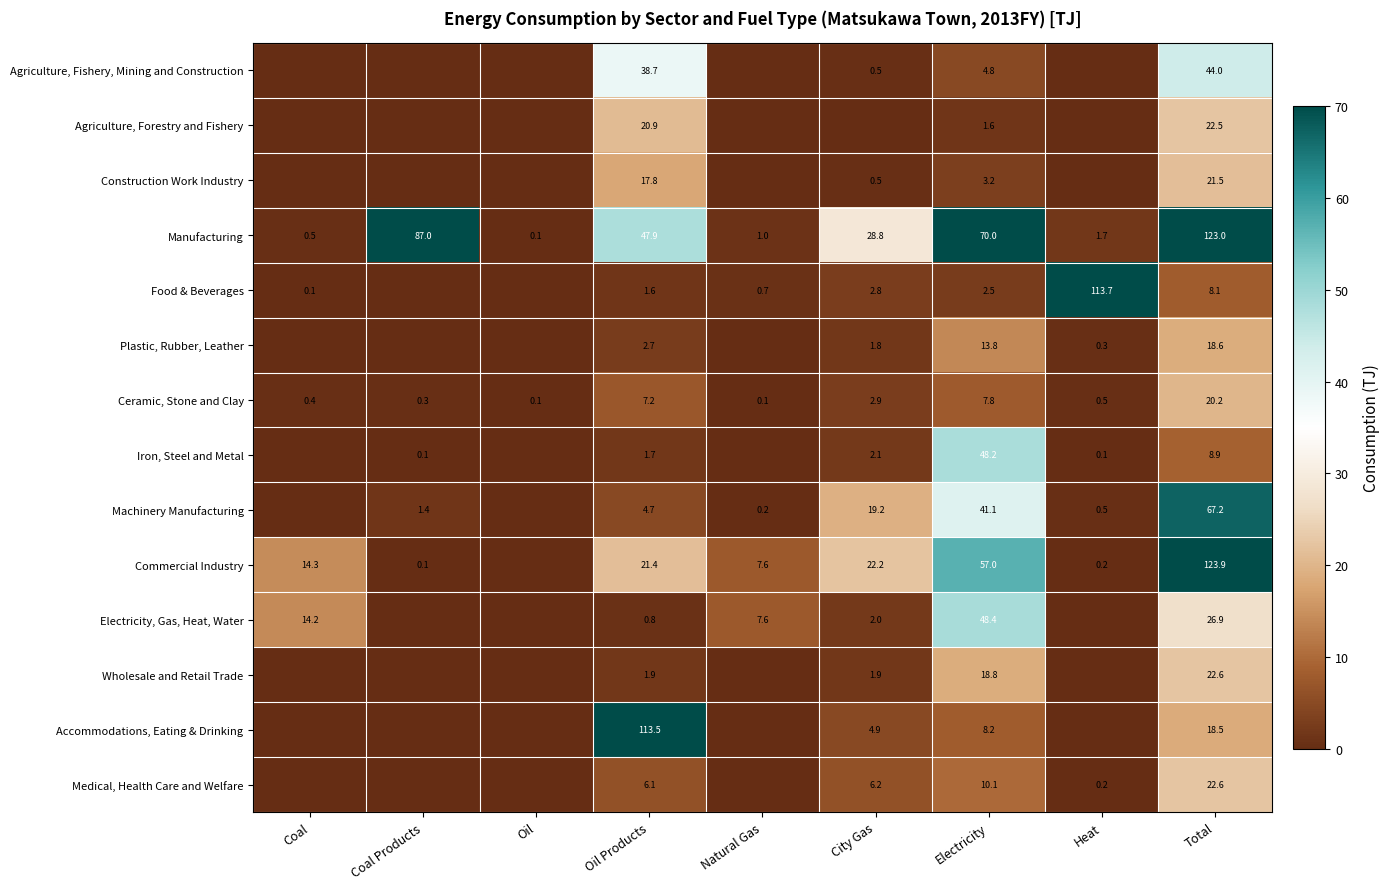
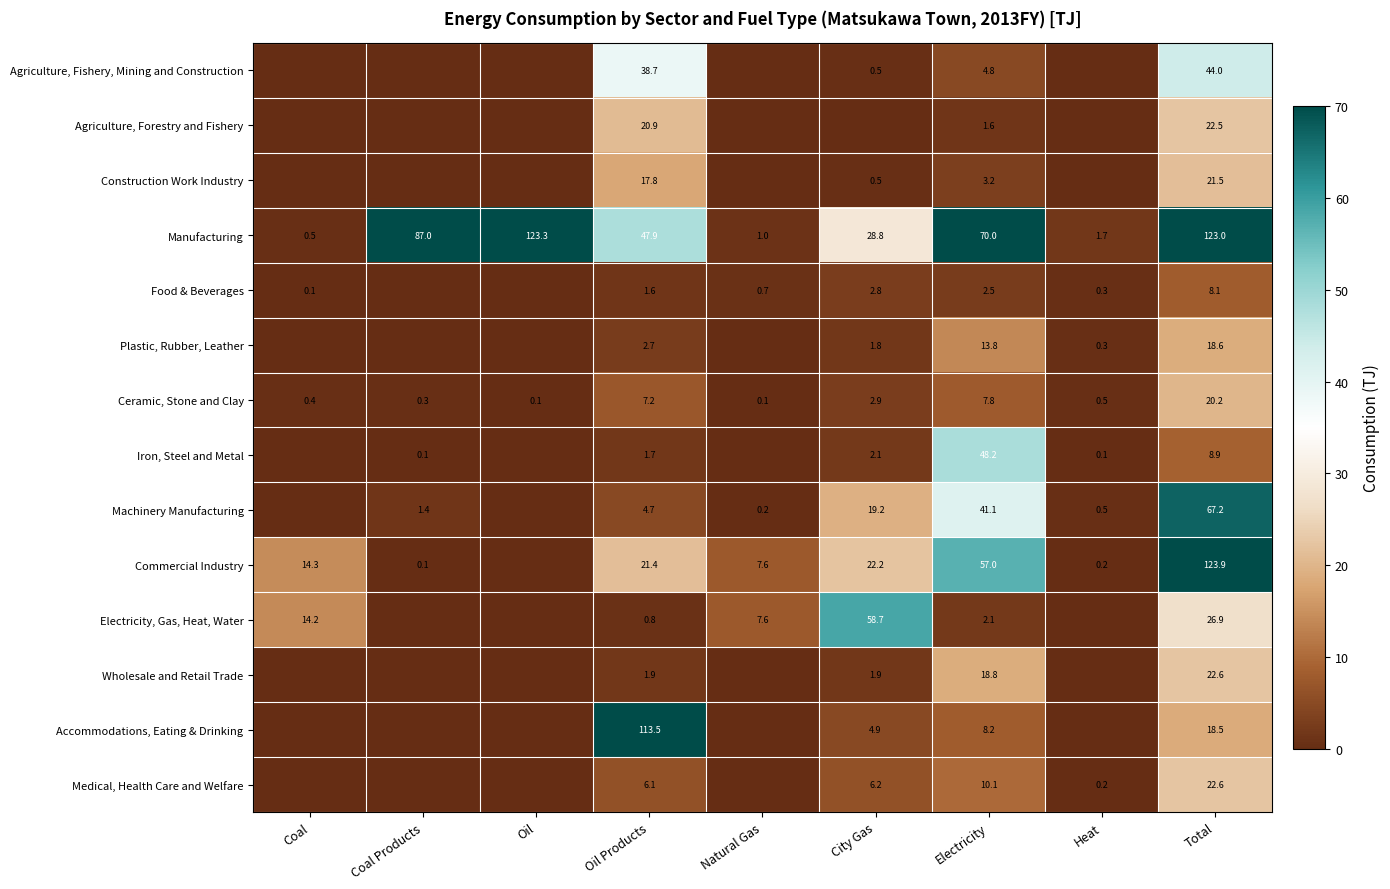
Manufacturing, Oil: 0.1 -> 123.3
Food & Beverages, Heat: 113.7 -> 0.3
Electricity, Gas, Heat, Water, City Gas: 2.0 -> 58.7
Electricity, Gas, Heat, Water, Electricity: 48.4 -> 2.1
